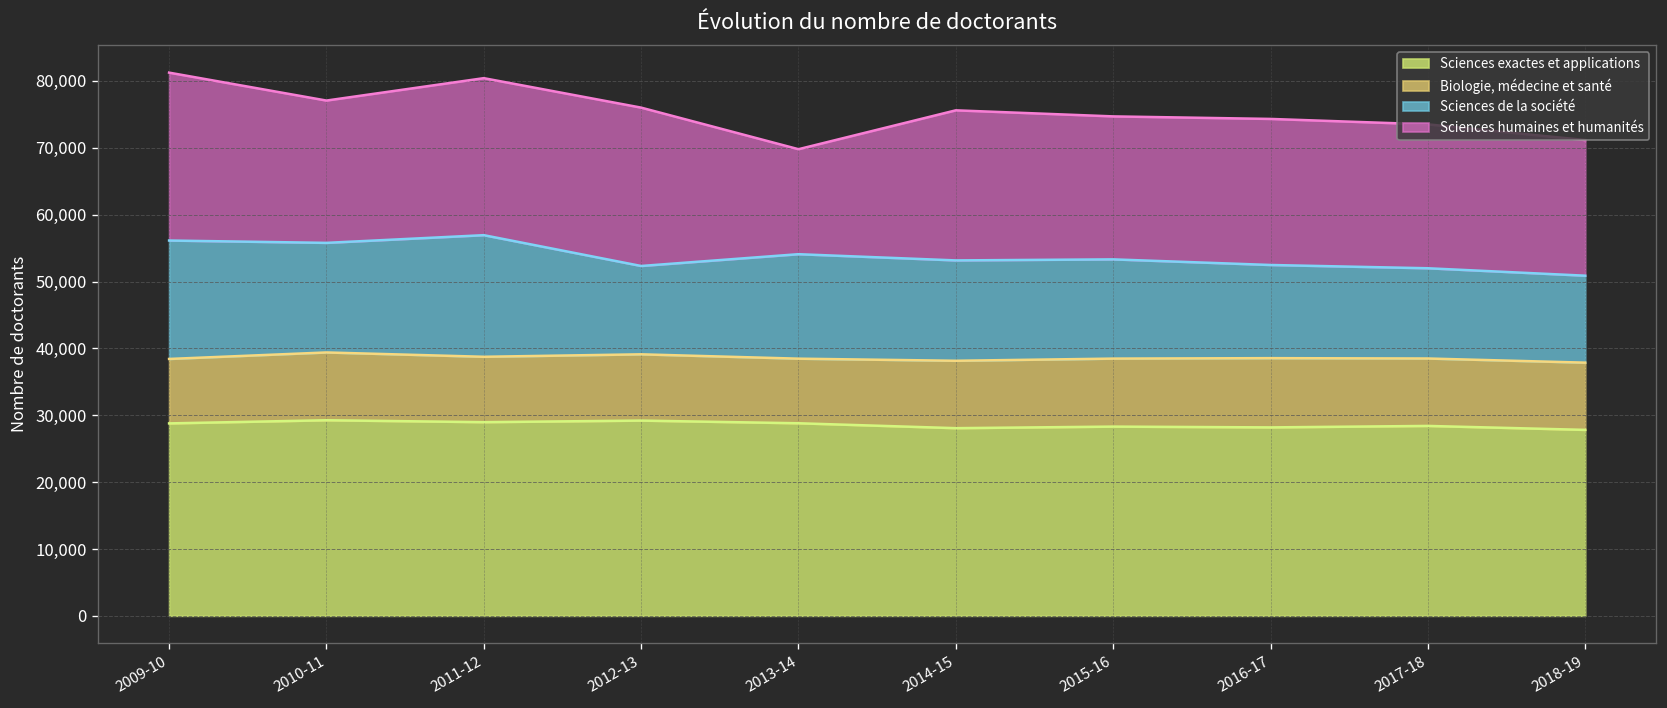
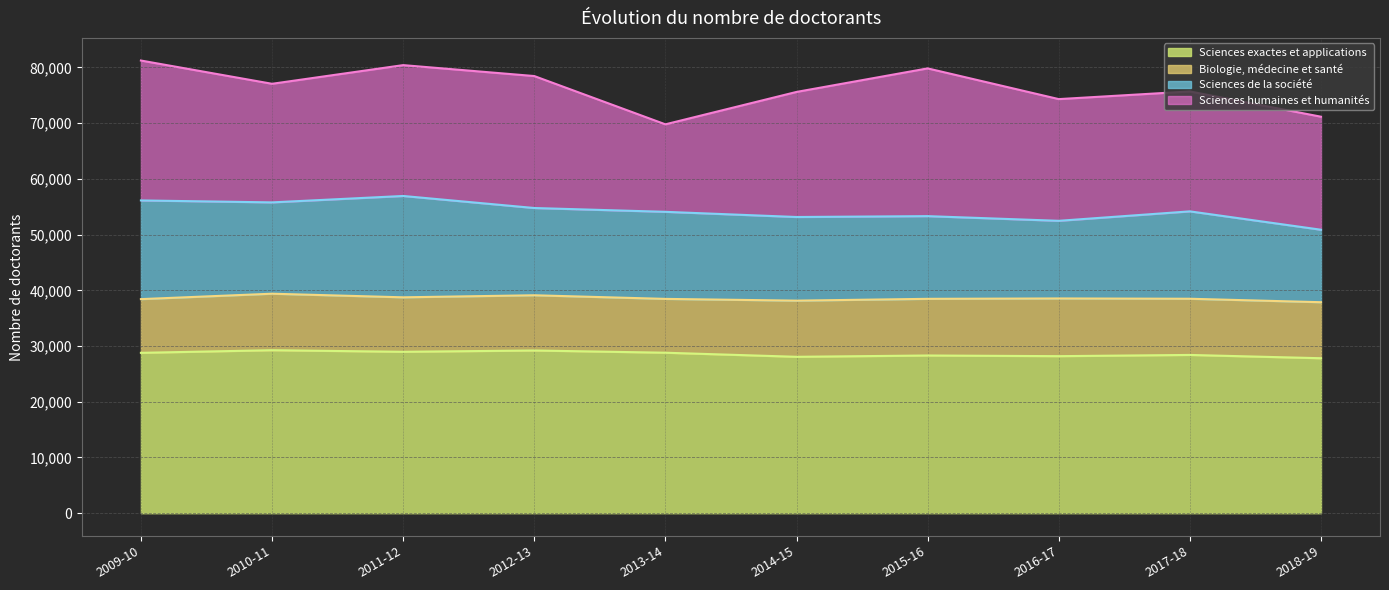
Sciences de la société, 2012-13: 13,000 -> 16,000
Sciences humaines et humanités, 2015-16: 21,000 -> 27,000
Sciences de la société, 2017-18: 13,000 -> 16,000
